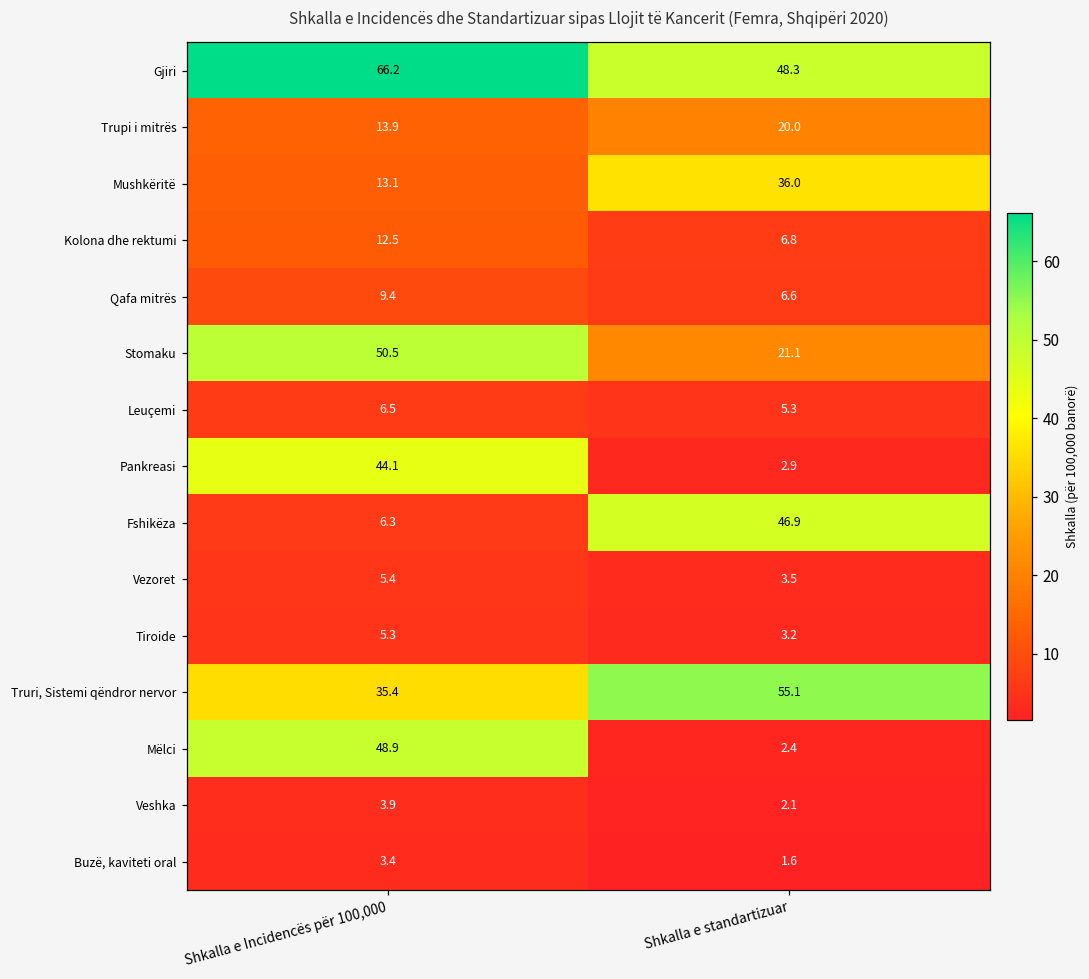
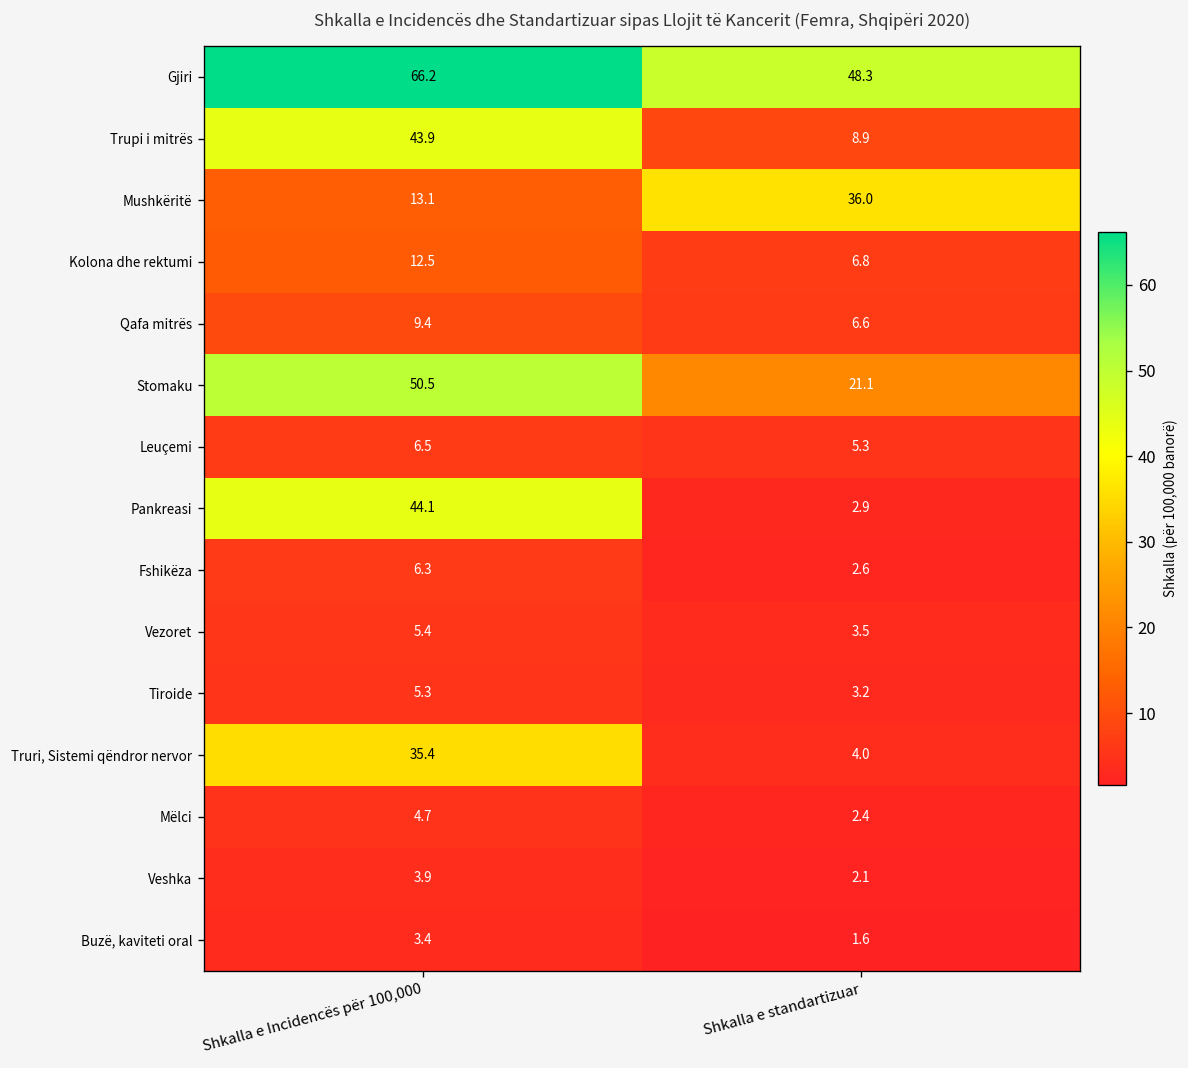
Trupi i mitrës, Shkalla e Incidencës për 100,000: 13.9 -> 43.9
Trupi i mitrës, Shkalla e standartizuar: 20.0 -> 8.9
Fshikëza, Shkalla e standartizuar: 46.9 -> 2.6
Truri, Sistemi qëndror nervor, Shkalla e standartizuar: 55.1 -> 4.0
Mëlci, Shkalla e Incidencës për 100,000: 48.9 -> 4.7
